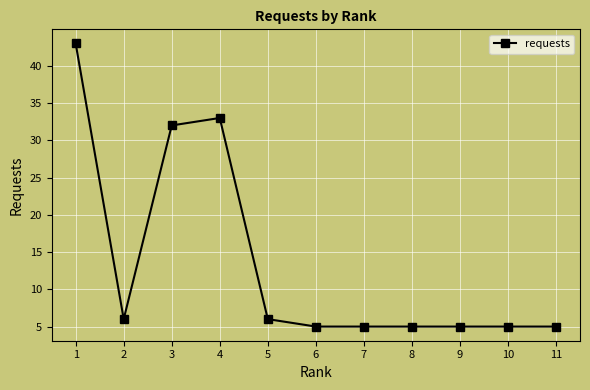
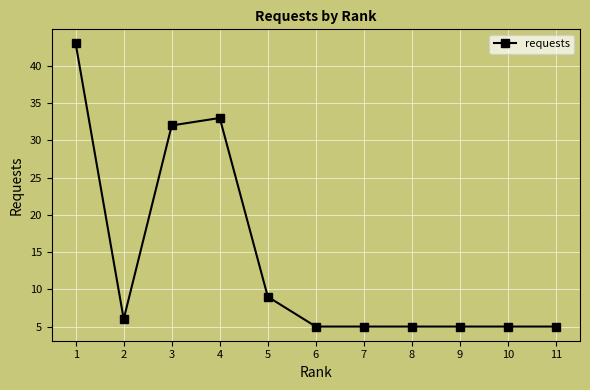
5: 6 -> 9
